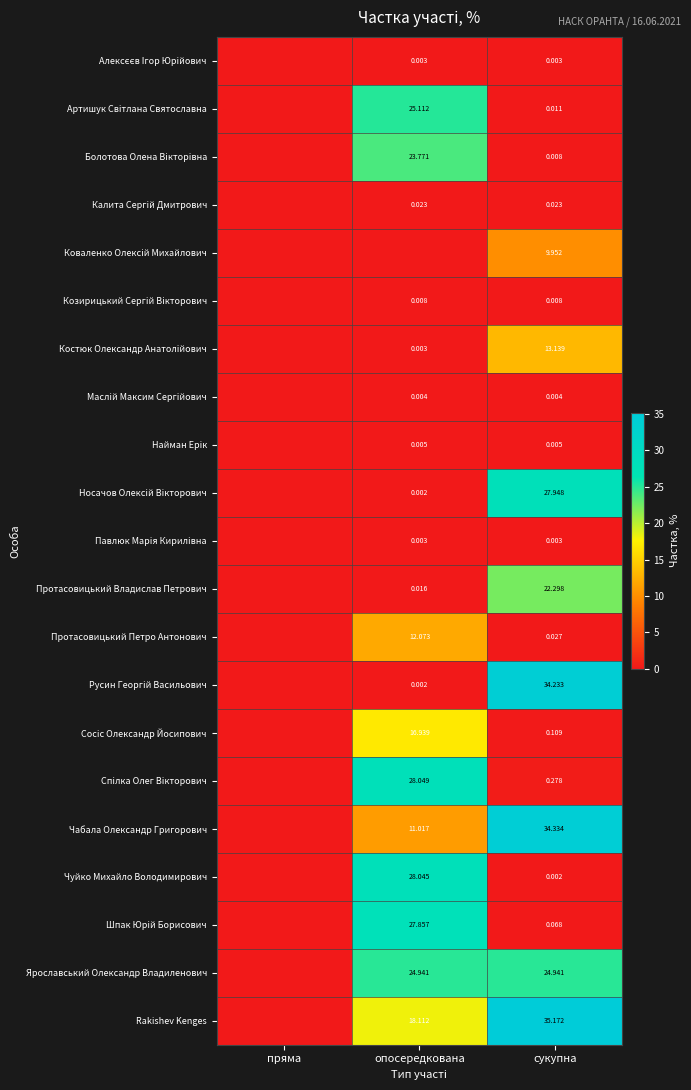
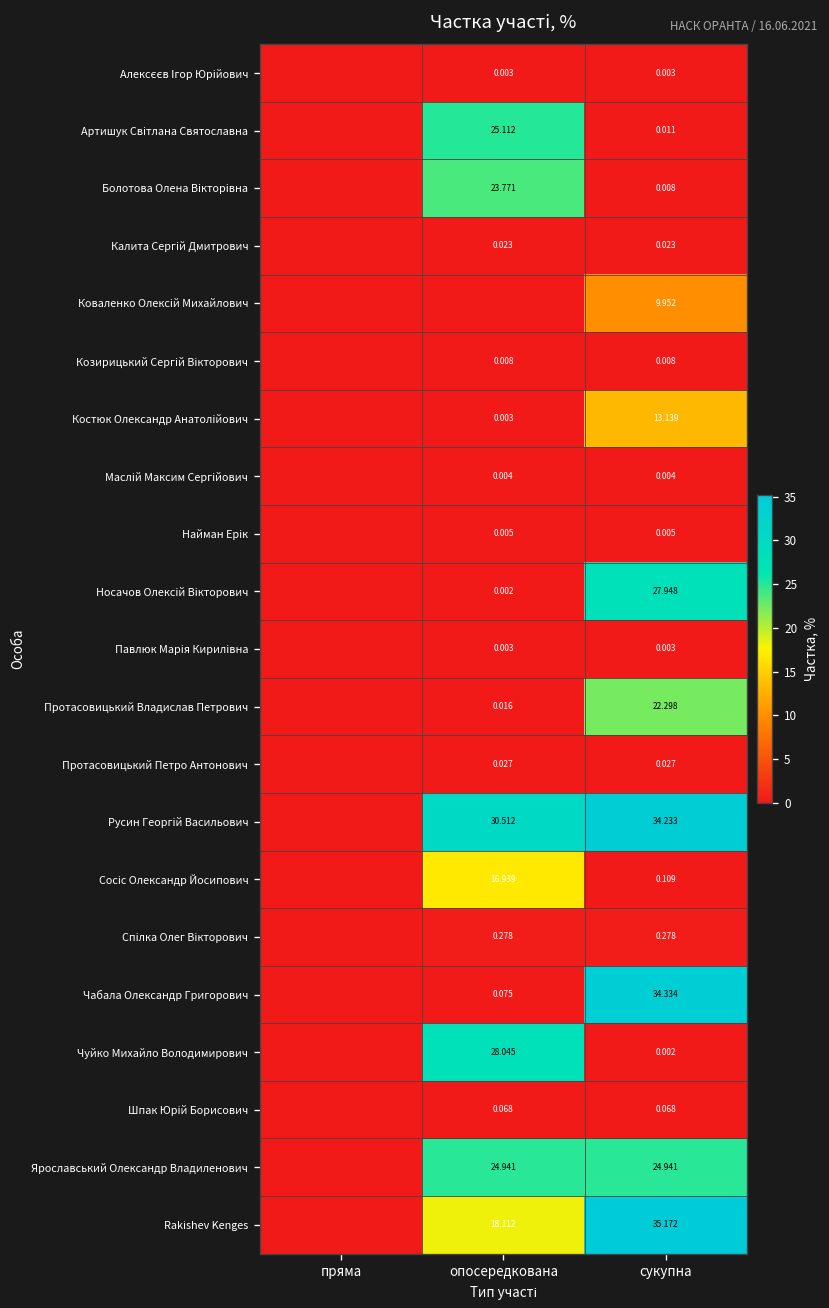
Протасовицький Петро Антонович, опосередкована: 12.073 -> 0.027
Русин Георгій Васильович, опосередкована: 0.002 -> 30.512
Спілка Олег Вікторович, опосередкована: 28.049 -> 0.278
Чабала Олександр Григорович, опосередкована: 11.017 -> 0.075
Шпак Юрій Борисович, опосередкована: 27.857 -> 0.068
